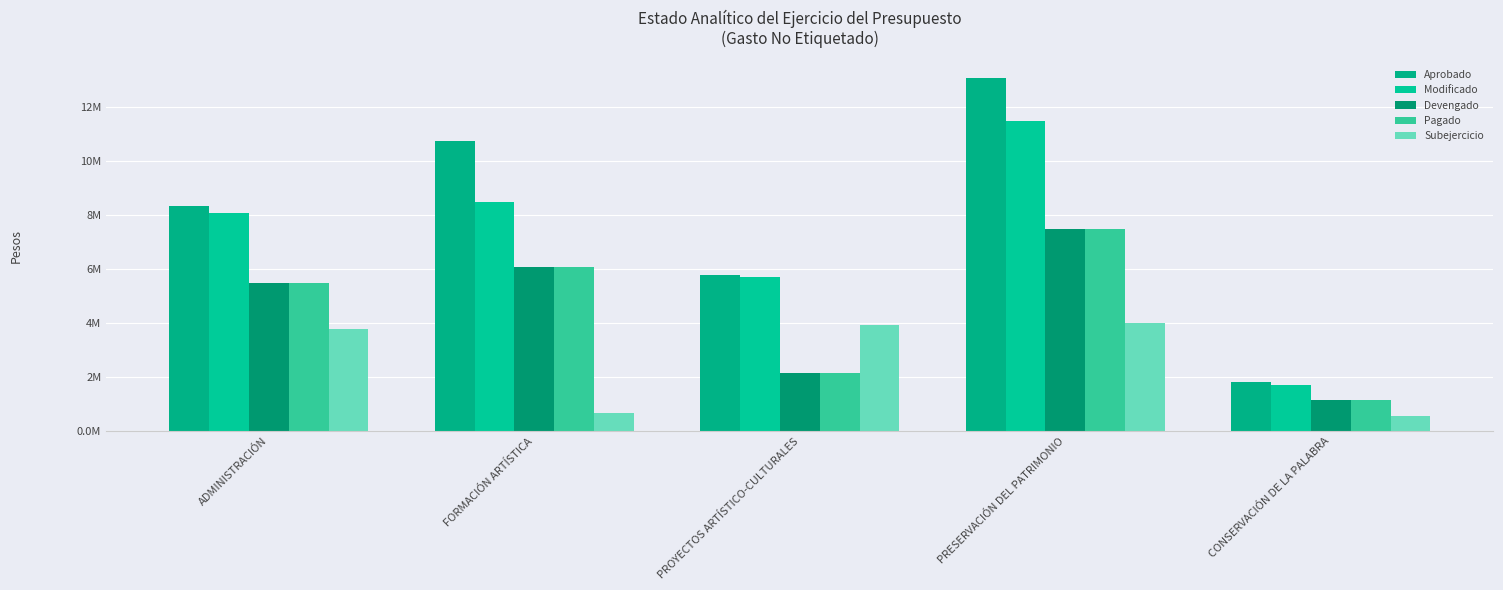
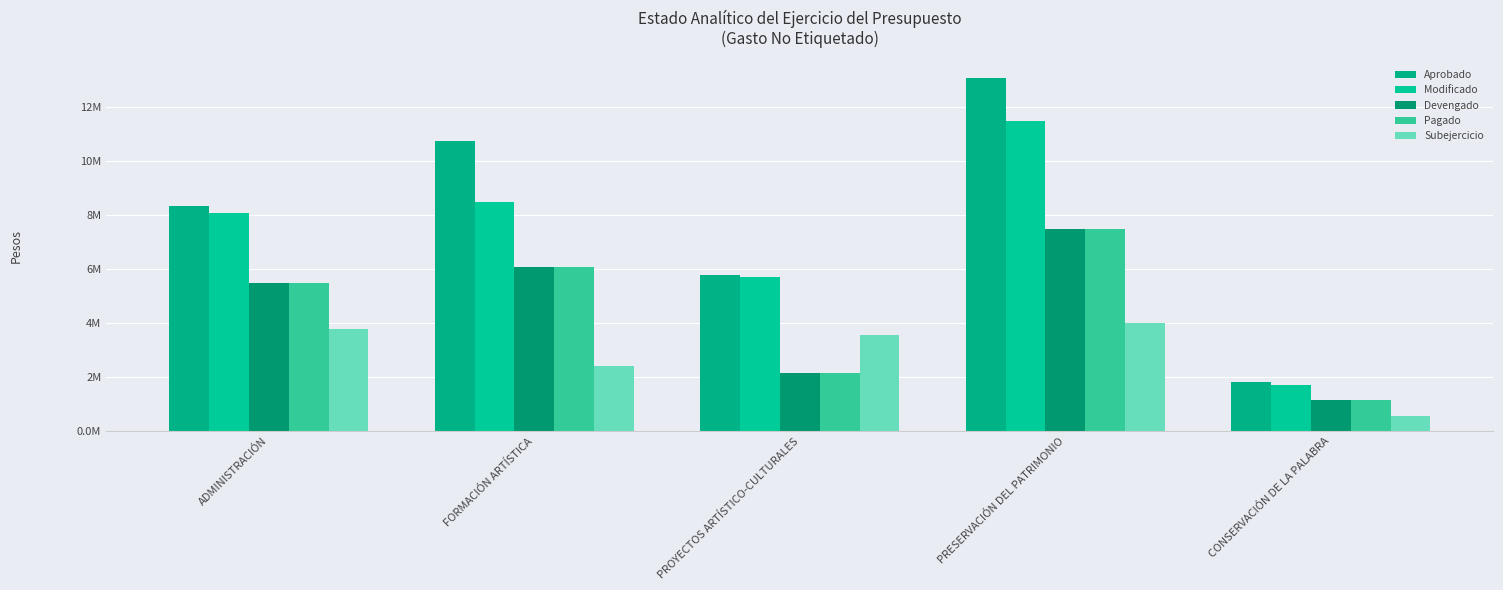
Subejercicio, FORMACIÓN ARTÍSTICA: 700000 -> 2400000
Subejercicio, PROYECTOS ARTÍSTICO-CULTURALES: 3900000 -> 3500000
